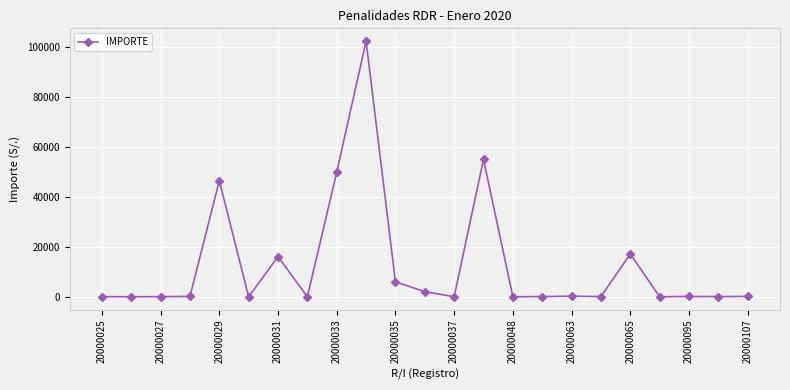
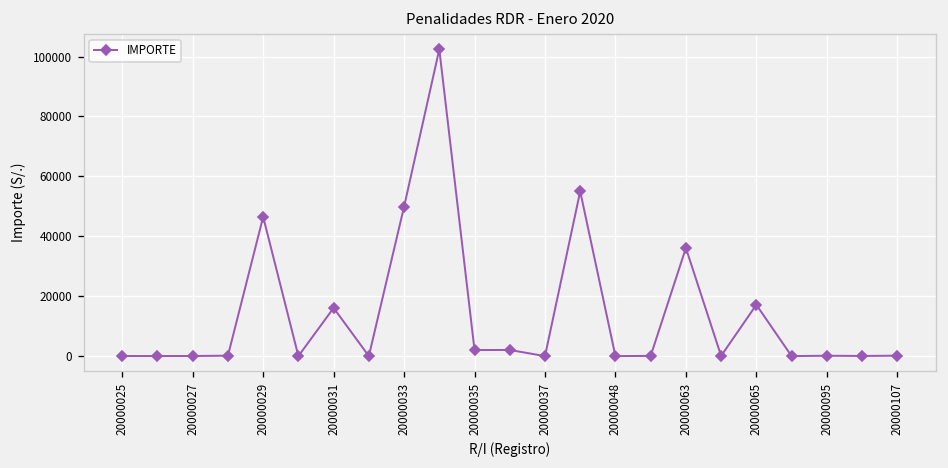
20000035: 6000 -> 2000
20000063: 0 -> 36000
